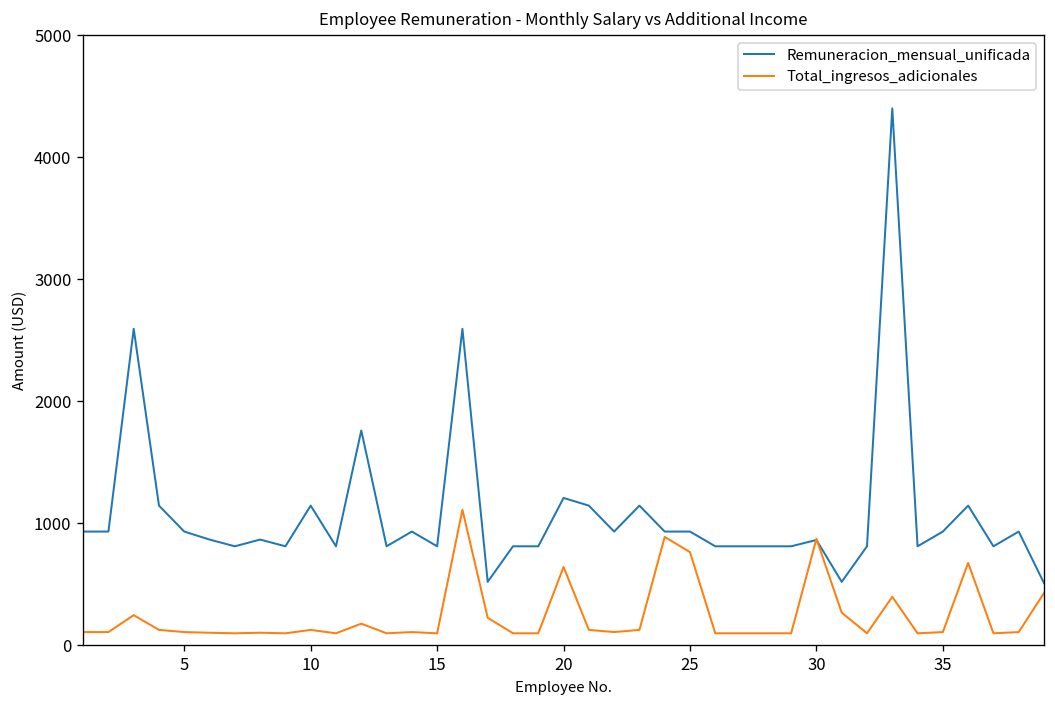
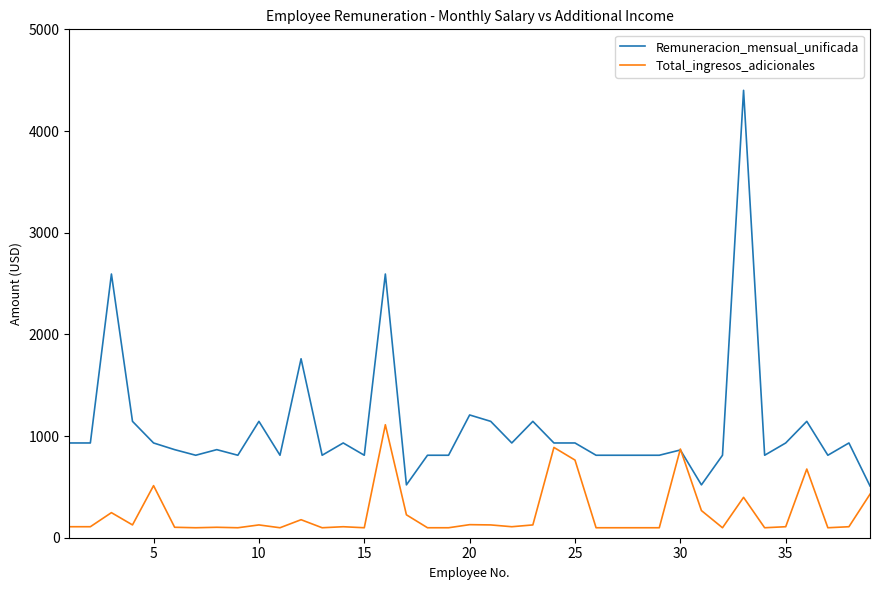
Total_ingresos_adicionales, 5: 110 -> 510
Total_ingresos_adicionales, 20: 640 -> 130
